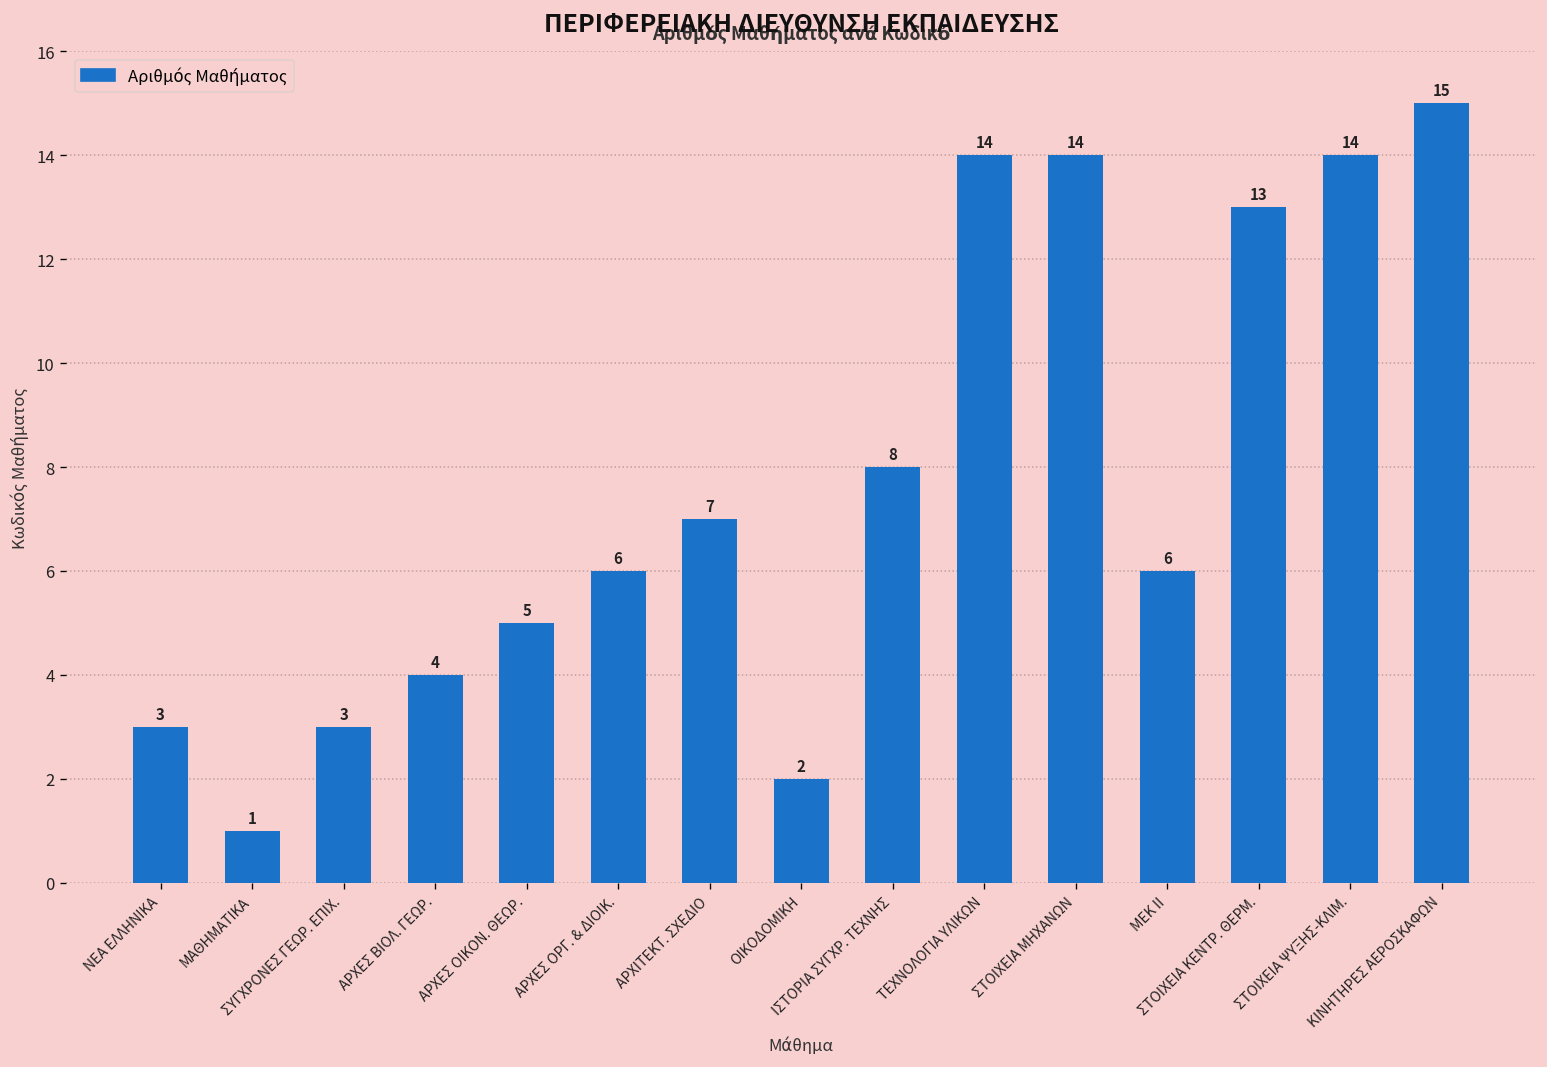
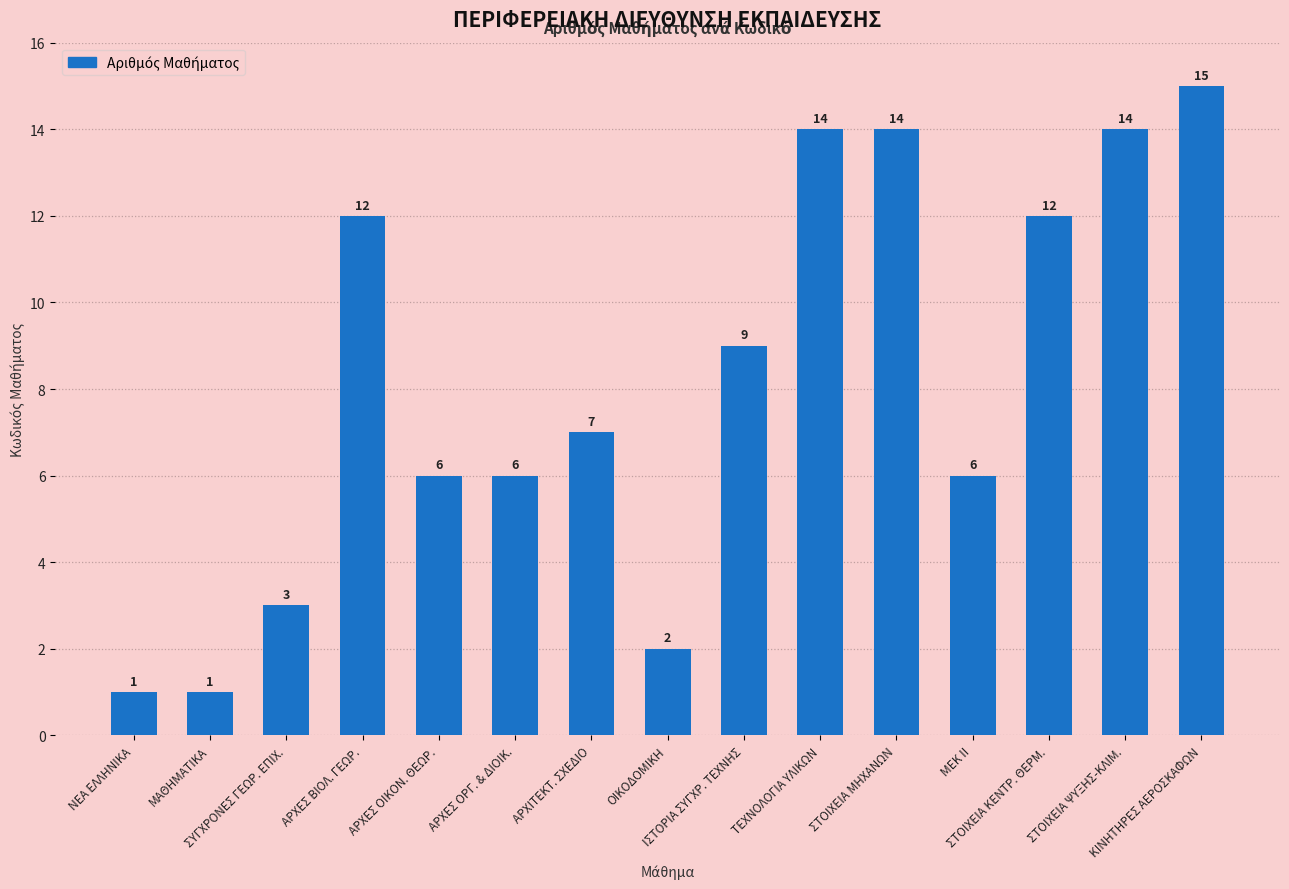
ΝΕΑ ΕΛΛΗΝΙΚΑ: 3 -> 1
ΑΡΧΕΣ ΒΙΟΛ. ΓΕΩΡ.: 4 -> 12
ΑΡΧΕΣ ΟΙΚΟΝ. ΘΕΩΡ.: 5 -> 6
ΙΣΤΟΡΙΑ ΣΥΓΧΡ. ΤΕΧΝΗΣ: 8 -> 9
ΣΤΟΙΧΕΙΑ ΚΕΝΤΡ. ΘΕΡΜ.: 13 -> 12
